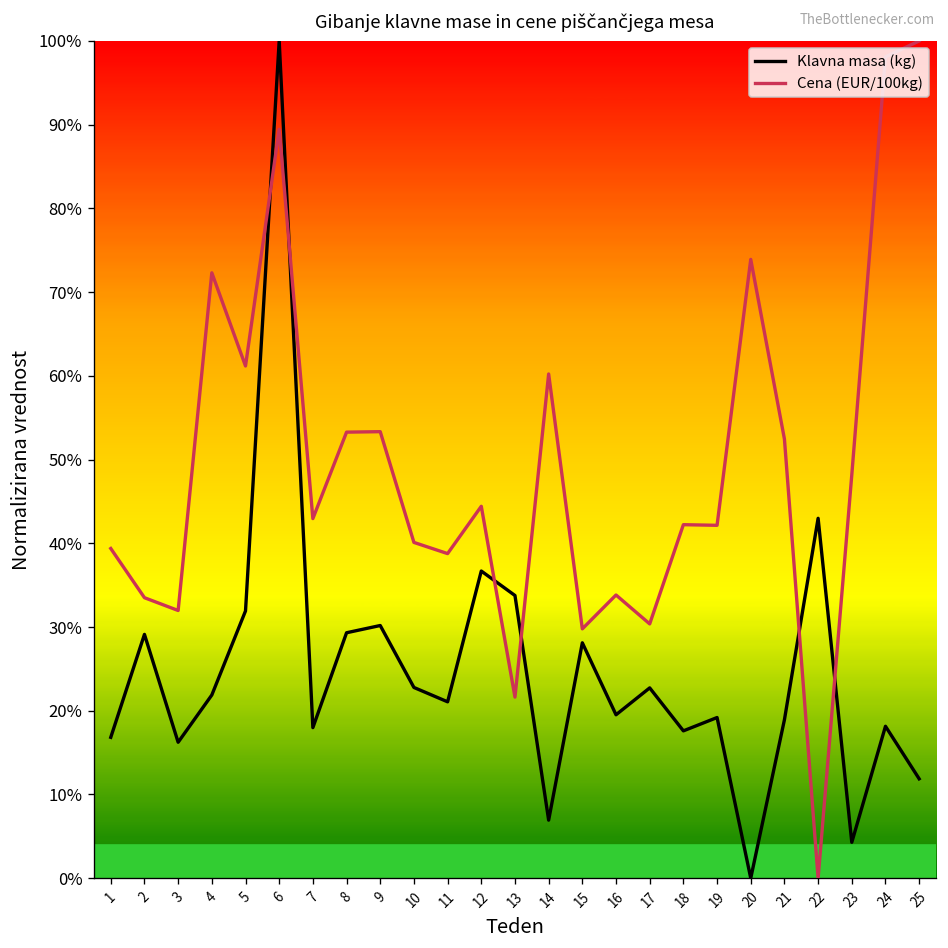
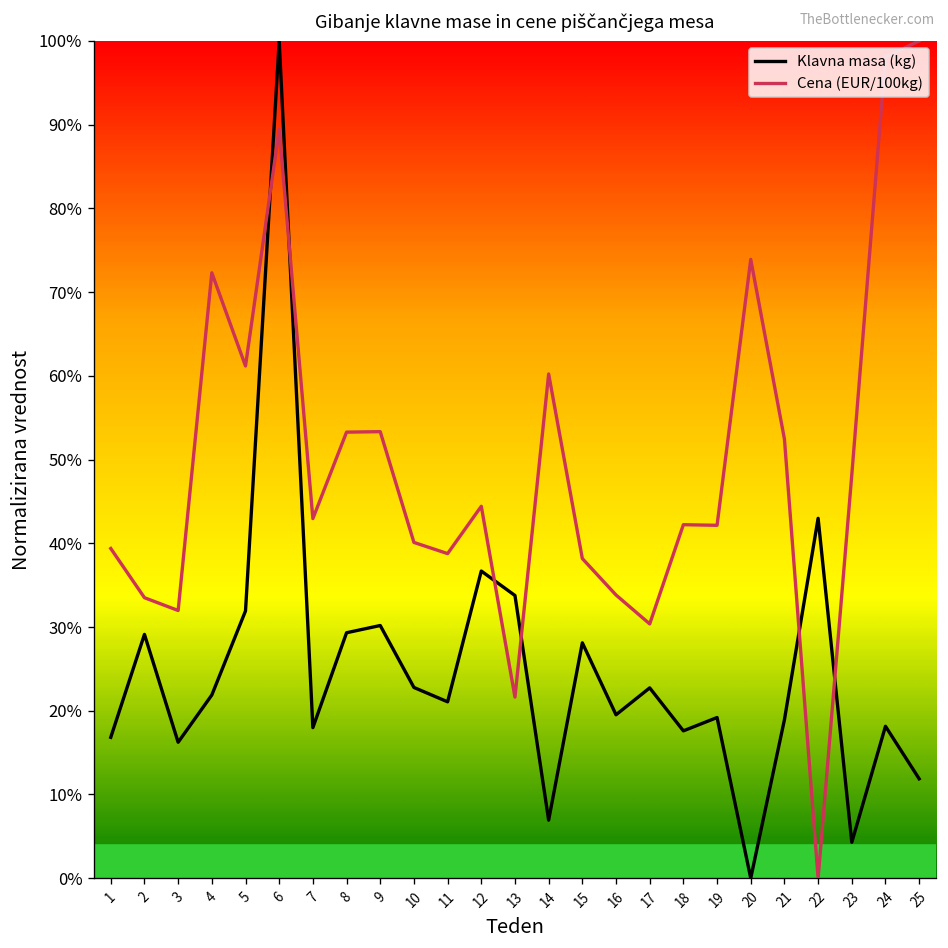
Cena (EUR/100kg), 15: 30% -> 38%
